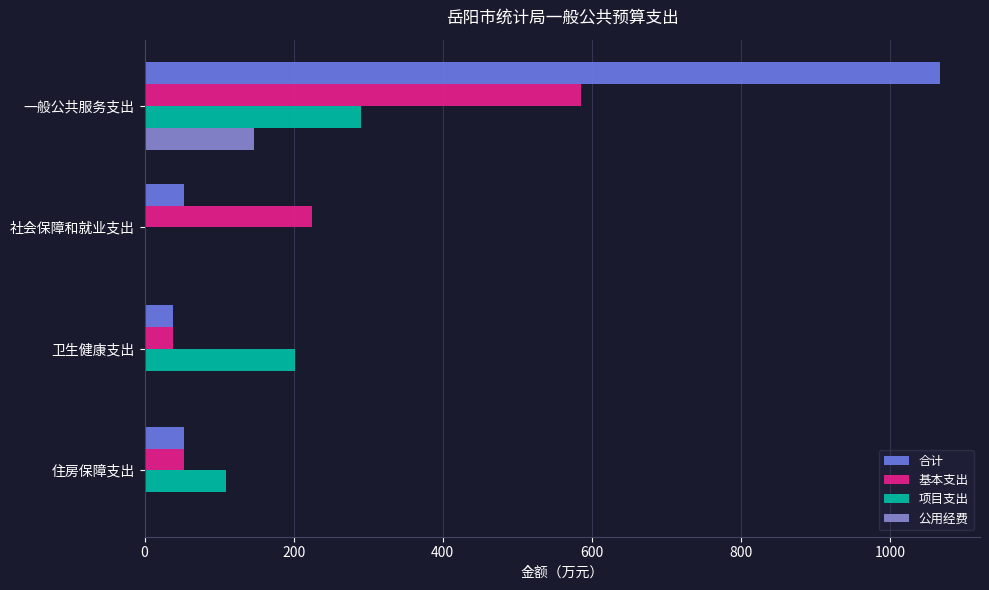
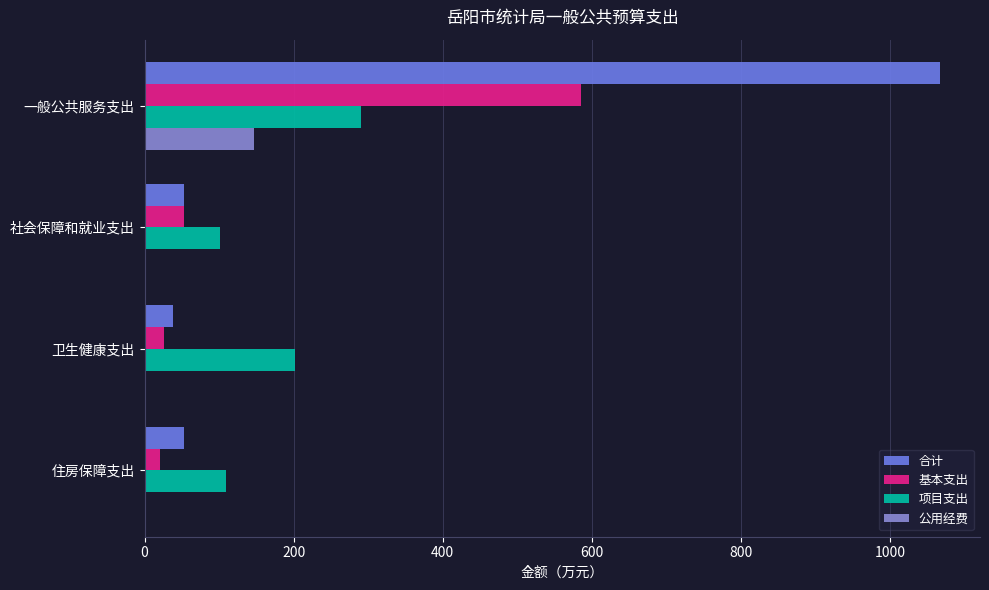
基本支出, 社会保障和就业支出: 220 -> 50
项目支出, 社会保障和就业支出: 0 -> 100
基本支出, 卫生健康支出: 40 -> 30
基本支出, 住房保障支出: 50 -> 20
